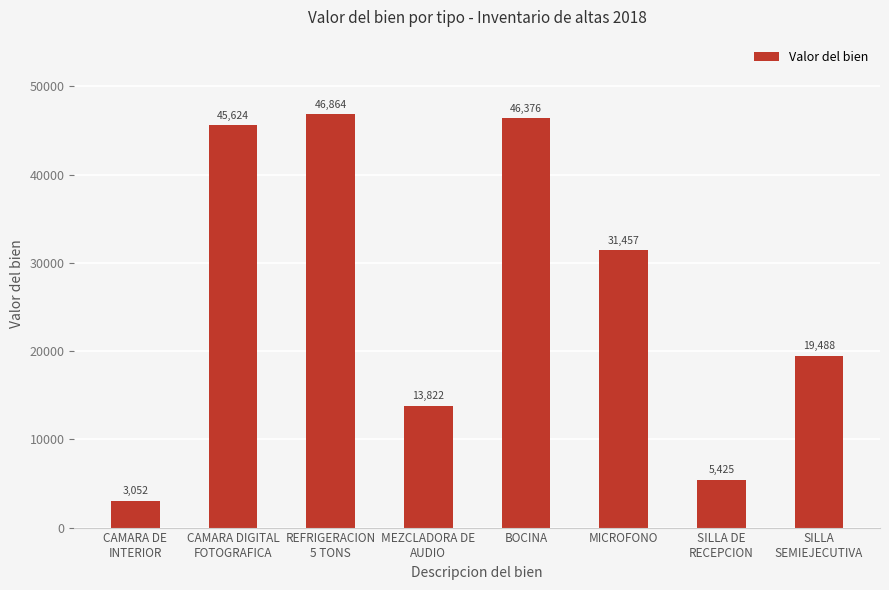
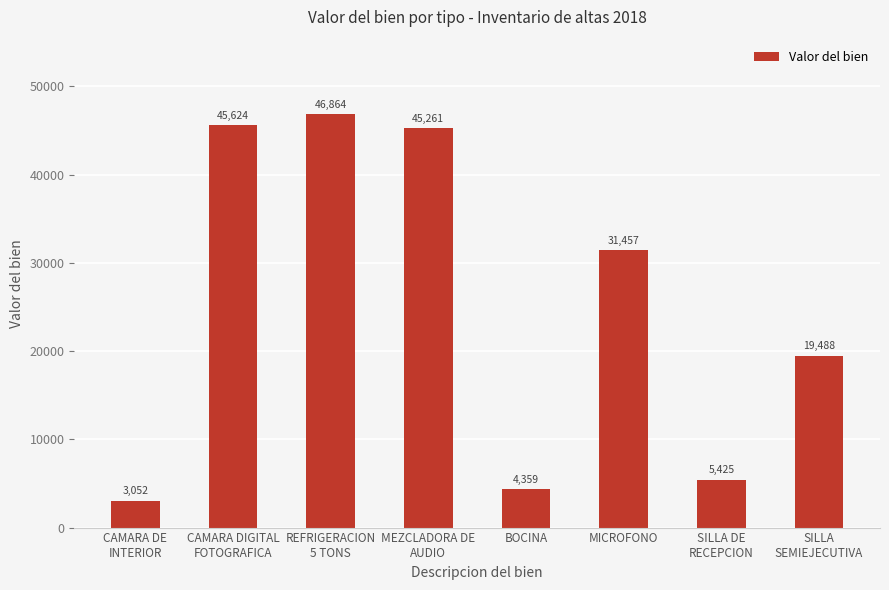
MEZCLADORA DE AUDIO: 13,822 -> 45,261
BOCINA: 46,376 -> 4,359
